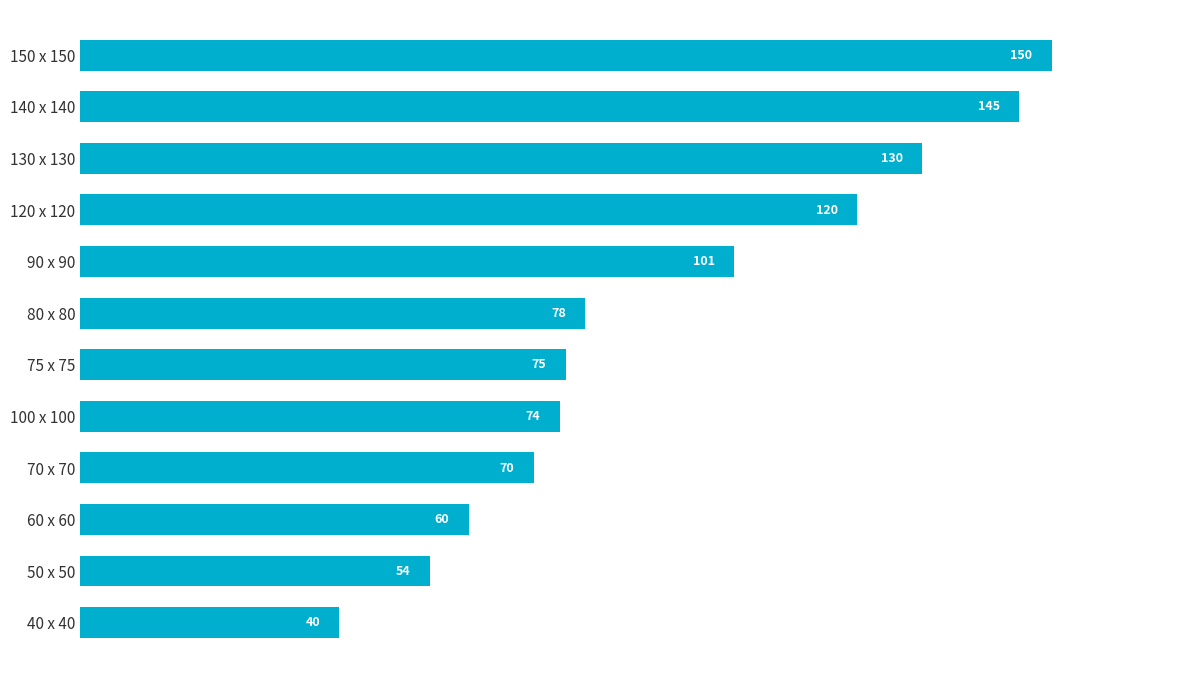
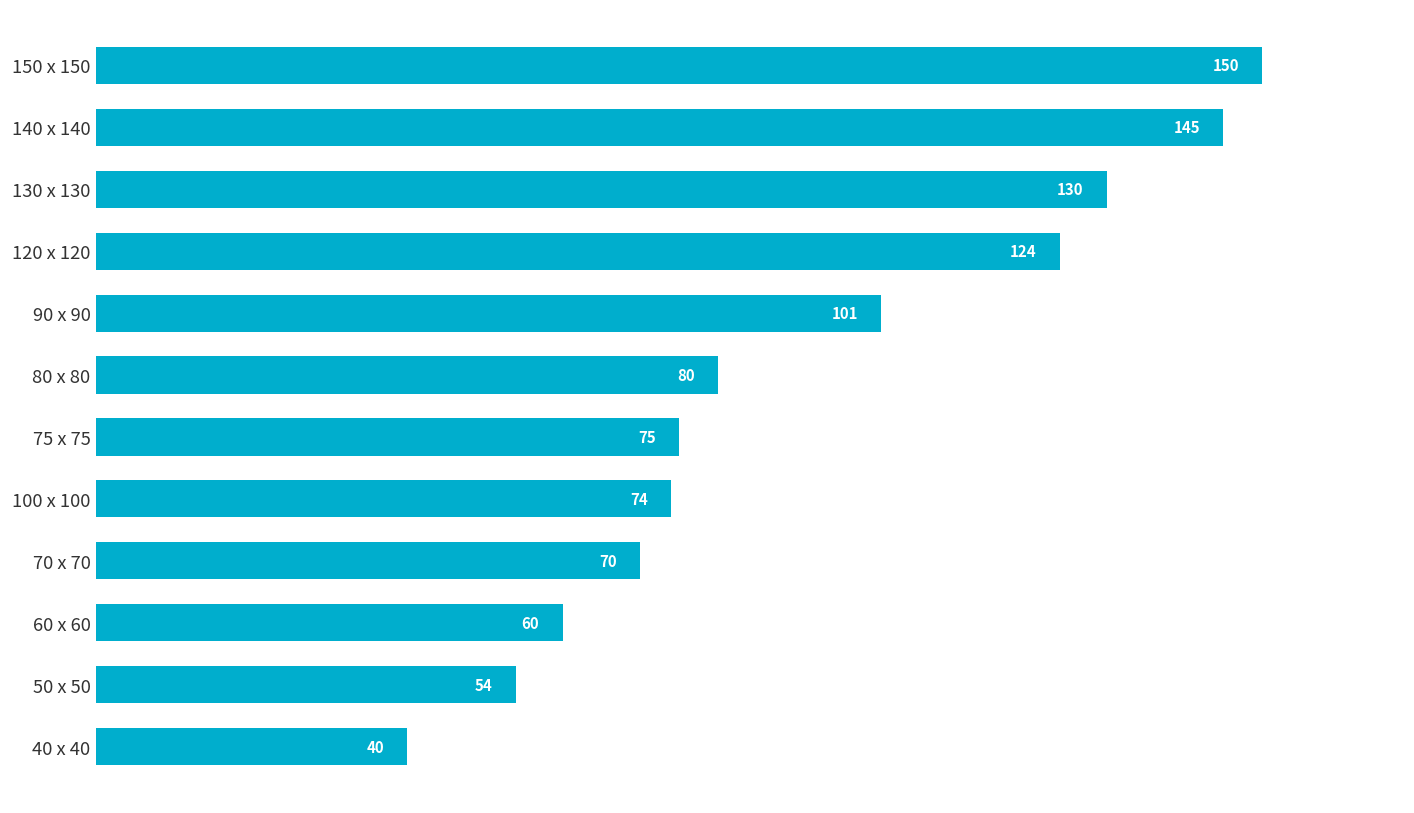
120 x 120: 120 -> 124
80 x 80: 78 -> 80
